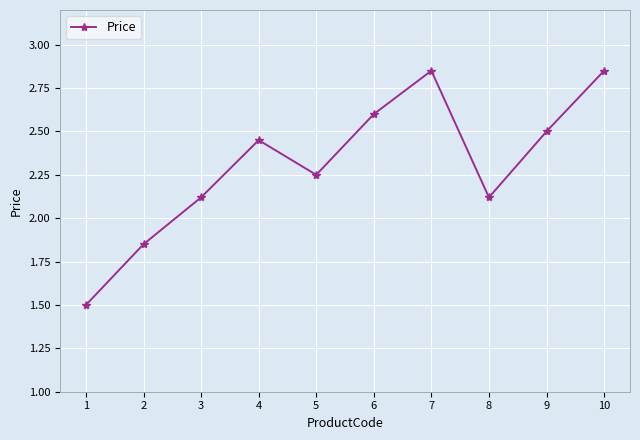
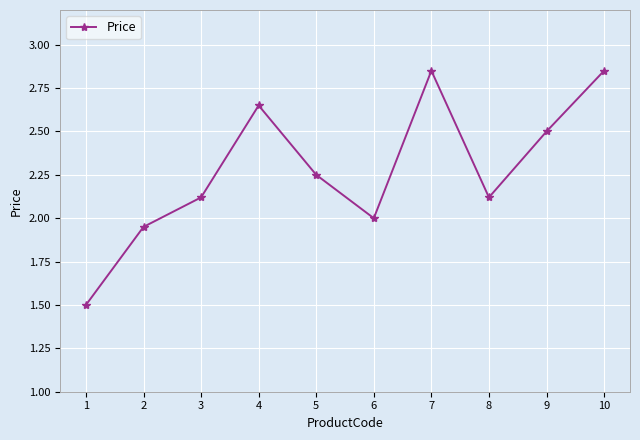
2: 1.85 -> 1.95
4: 2.45 -> 2.65
6: 2.6 -> 2.0
